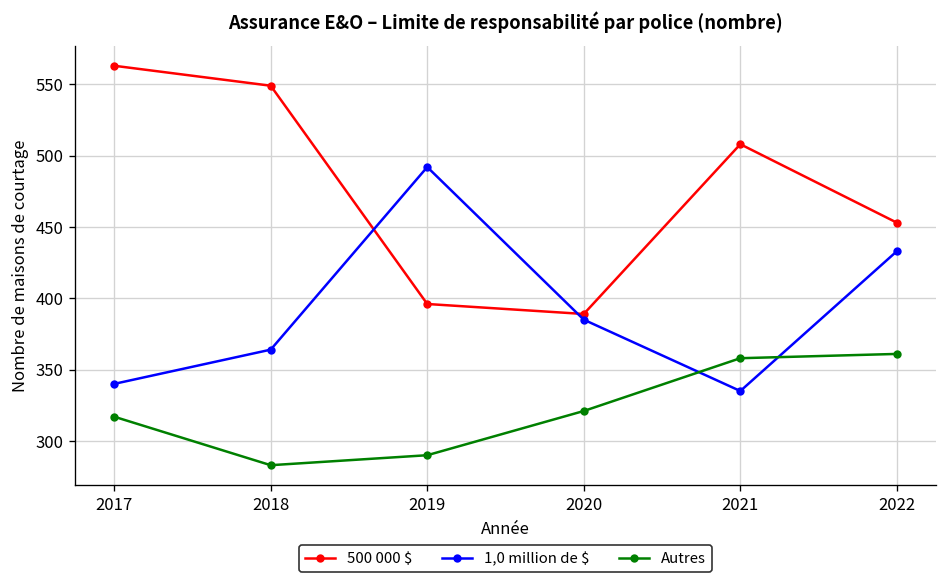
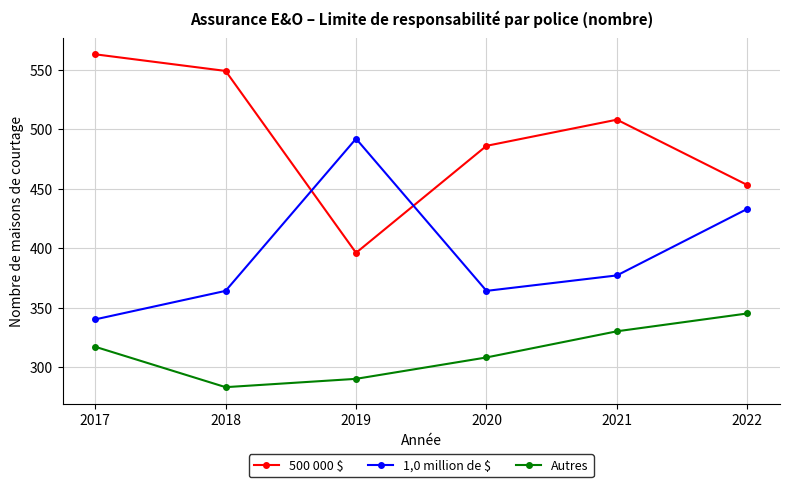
500 000 $, 2020: 389 -> 486
1,0 million de $, 2020: 385 -> 364
Autres, 2020: 321 -> 308
1,0 million de $, 2021: 335 -> 377
Autres, 2021: 358 -> 330
Autres, 2022: 361 -> 345
